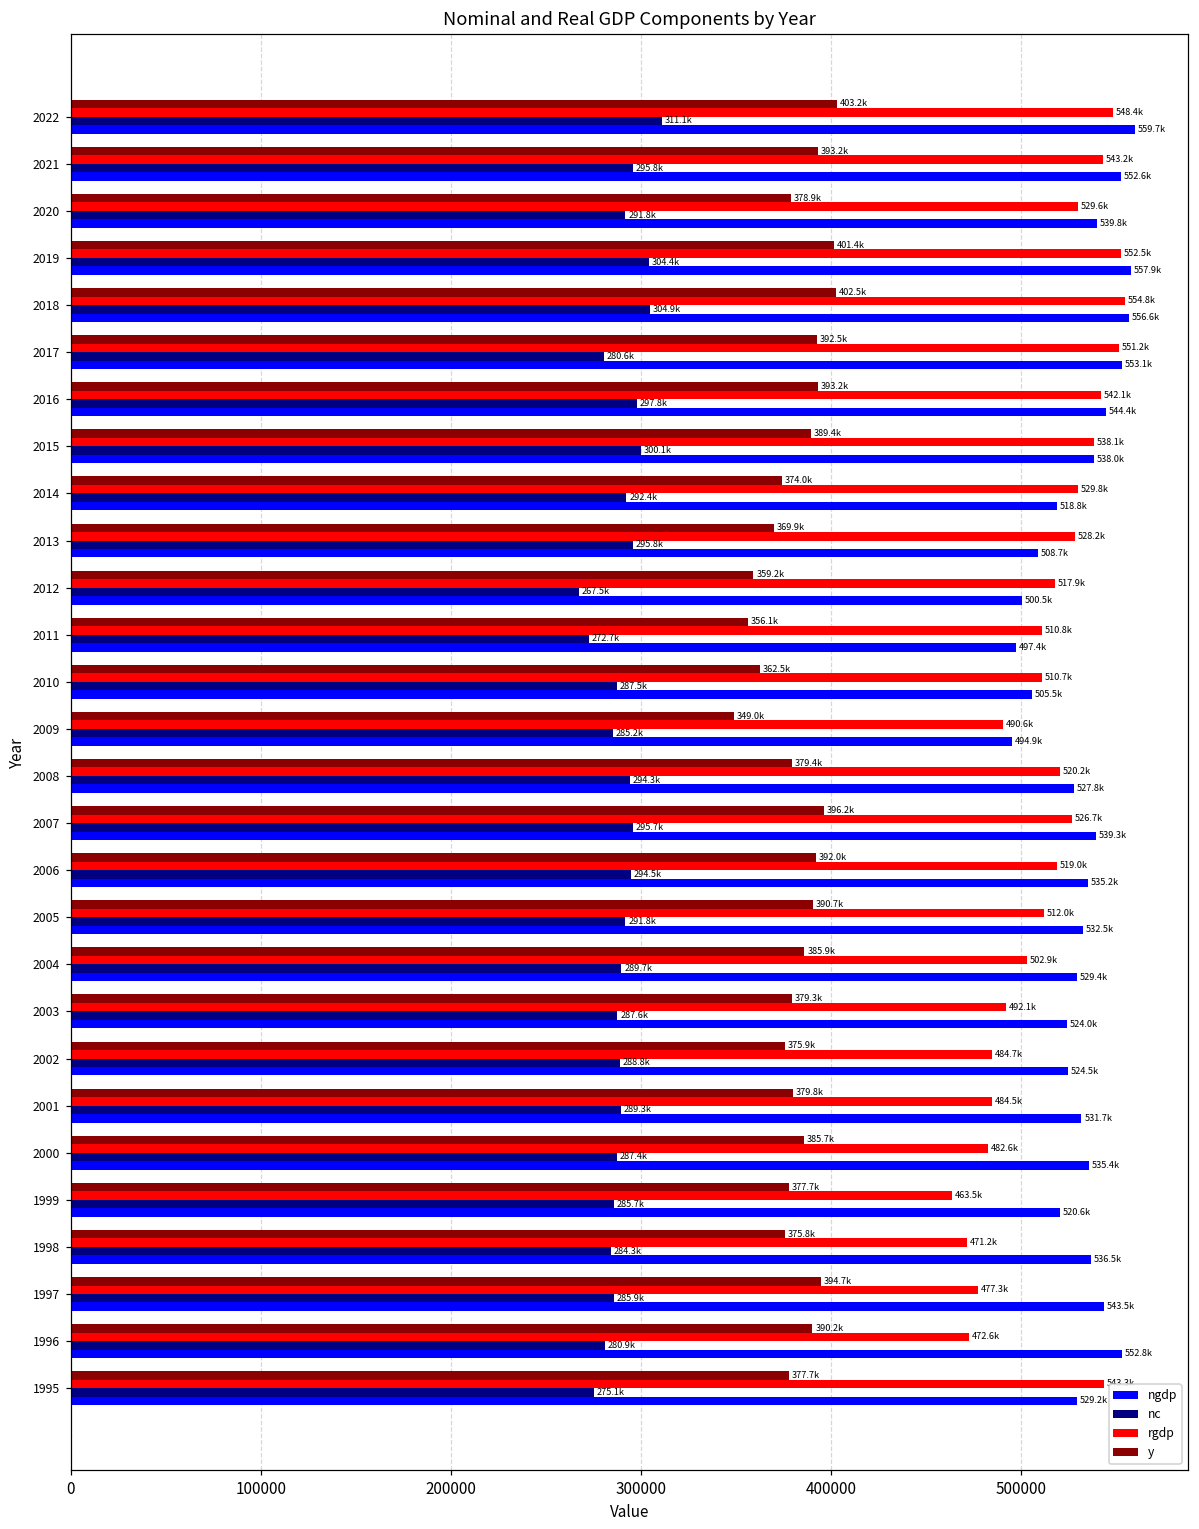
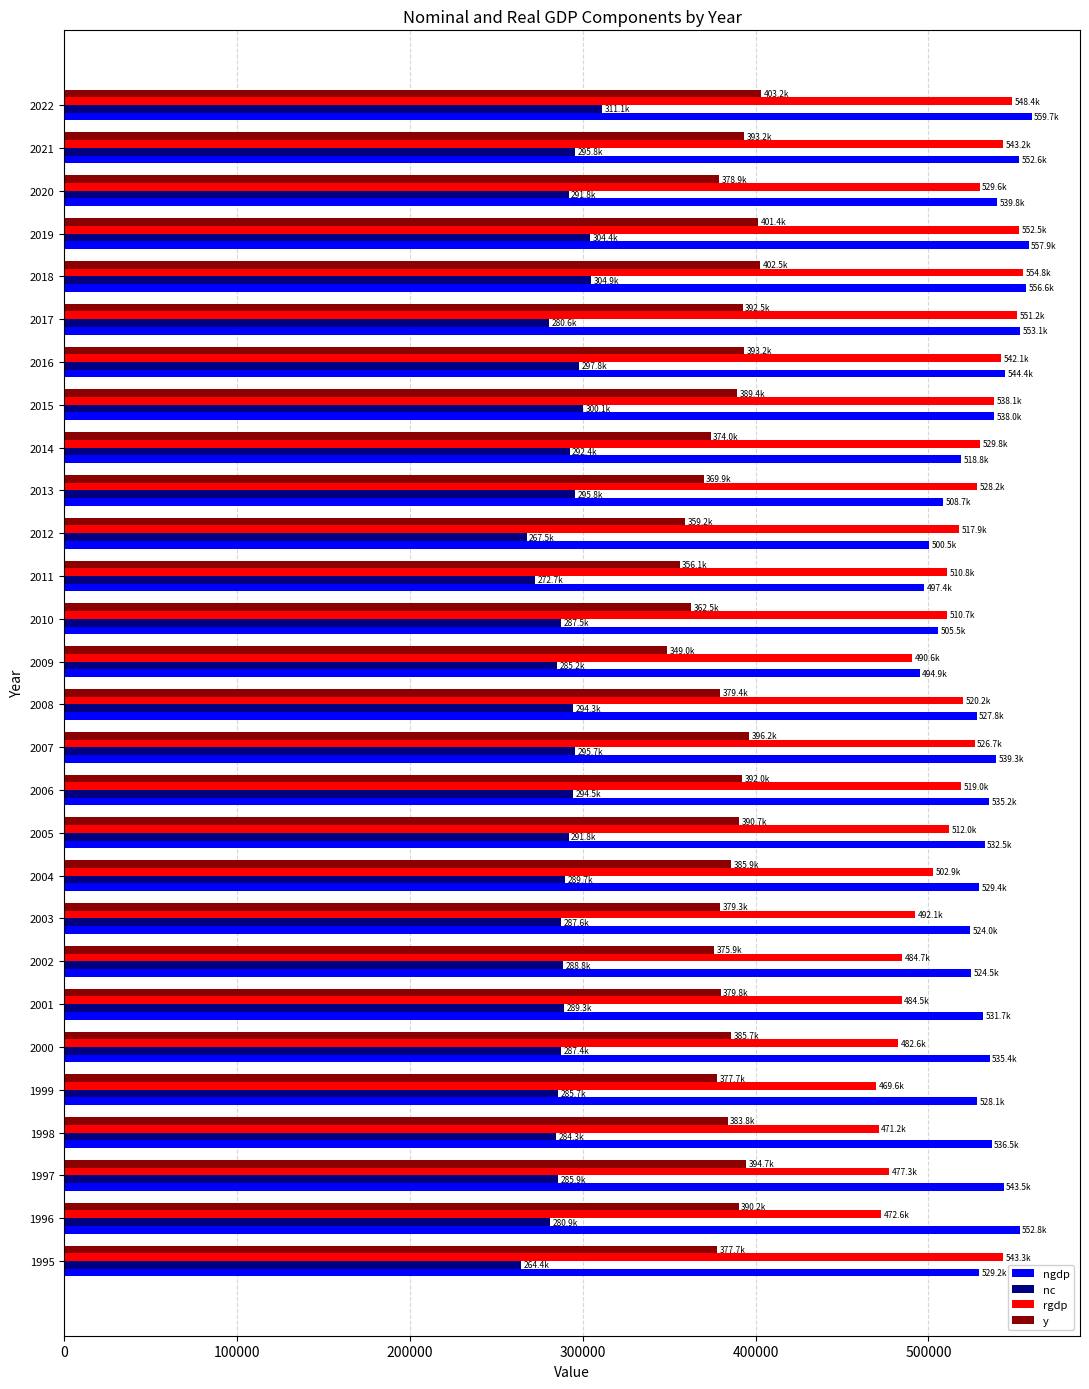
rgdp, 1999: 463.5k -> 469.6k
ngdp, 1999: 520.6k -> 528.1k
y, 1998: 375.8k -> 383.8k
nc, 1995: 275.1k -> 264.4k
